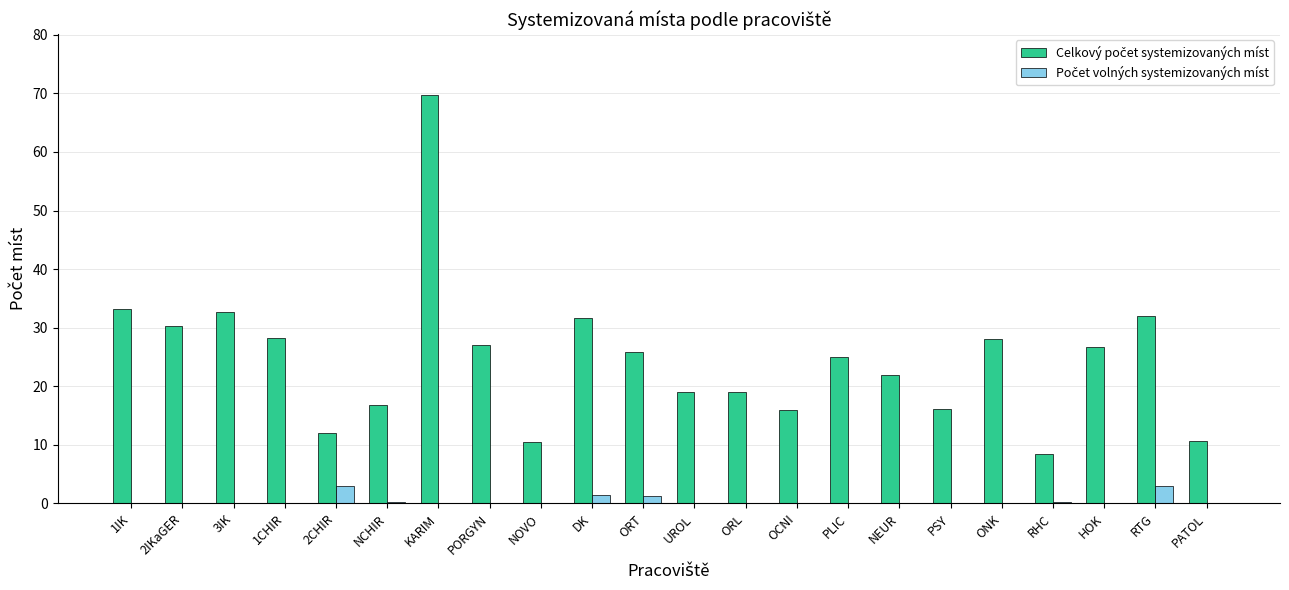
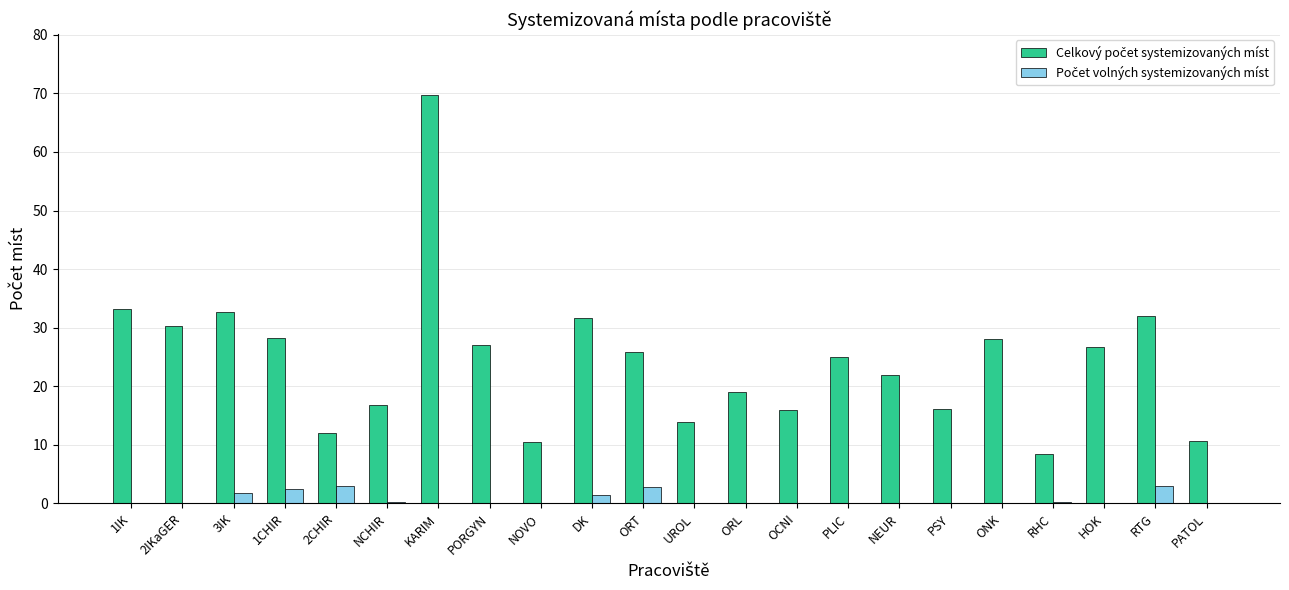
Počet volných systemizovaných míst, 3IK: 0 -> 2
Počet volných systemizovaných míst, 1CHIR: 0 -> 2
Počet volných systemizovaných míst, ORT: 1 -> 3
Celkový počet systemizovaných míst, UROL: 19 -> 14
